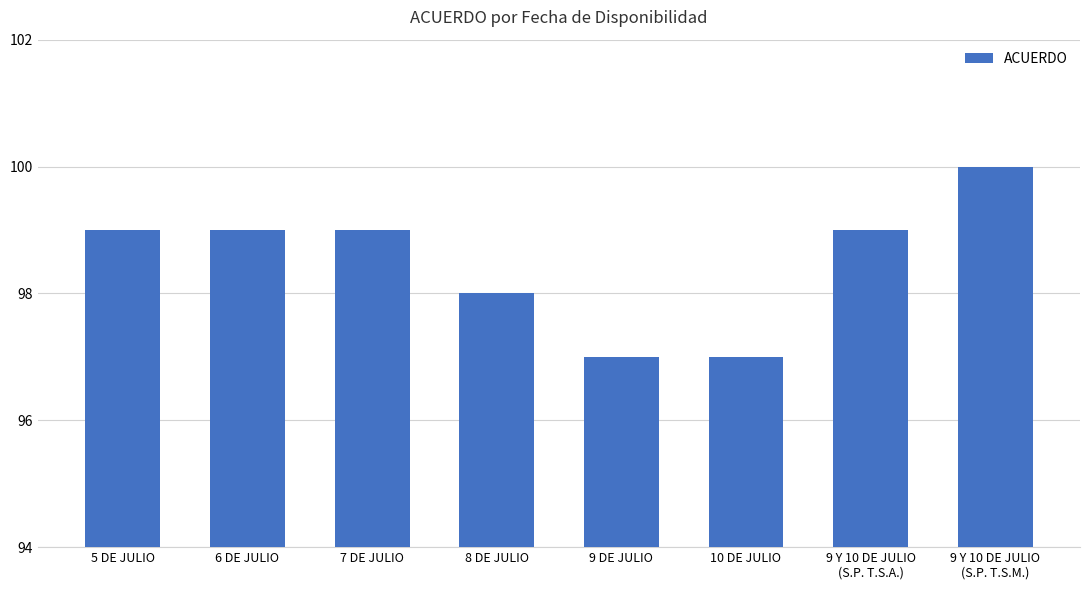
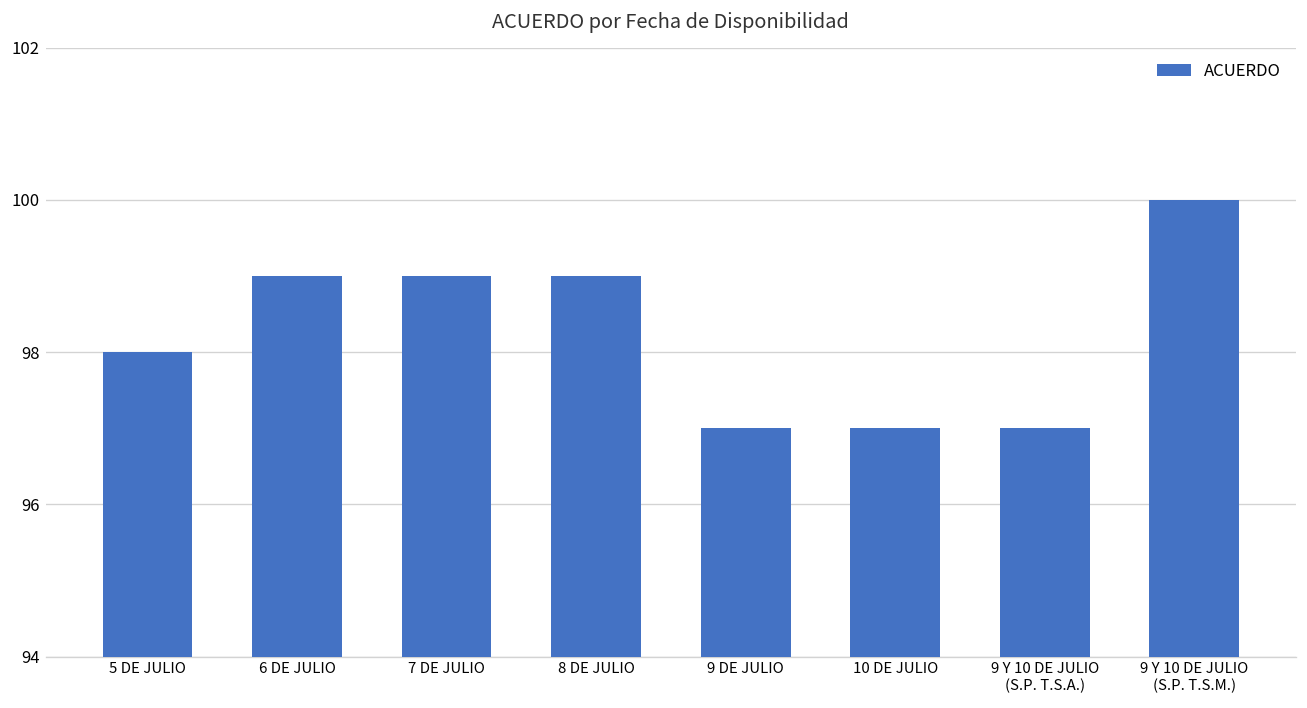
5 DE JULIO: 99 -> 98
8 DE JULIO: 98 -> 99
9 Y 10 DE JULIO (S.P. T.S.A.): 99 -> 97
